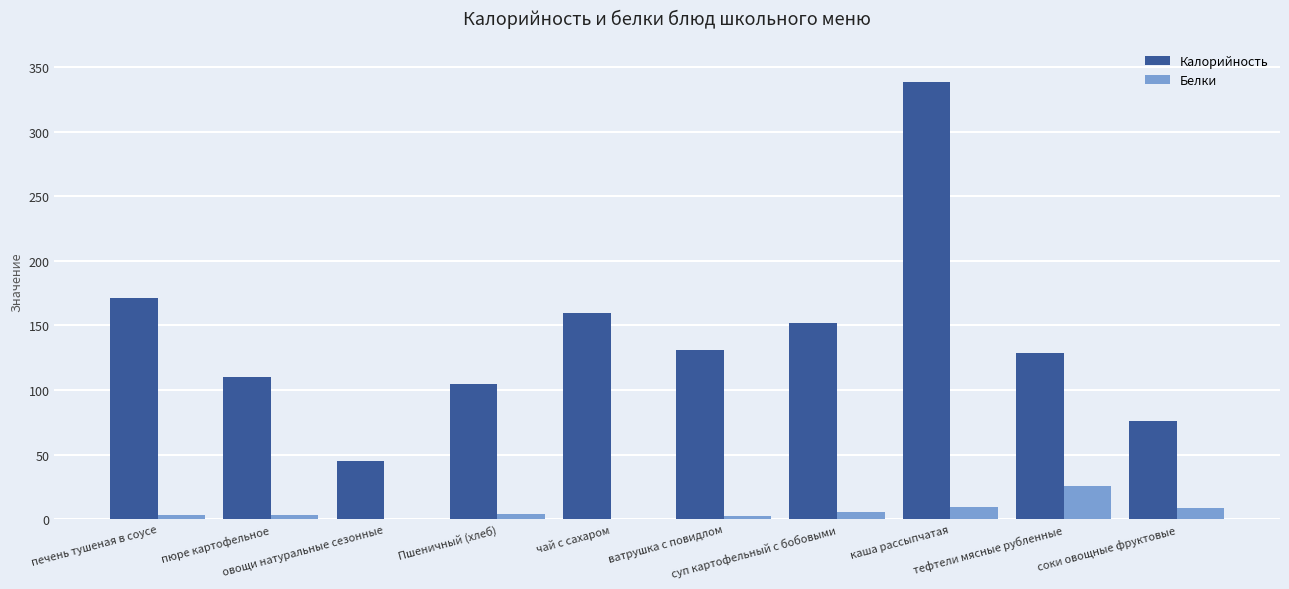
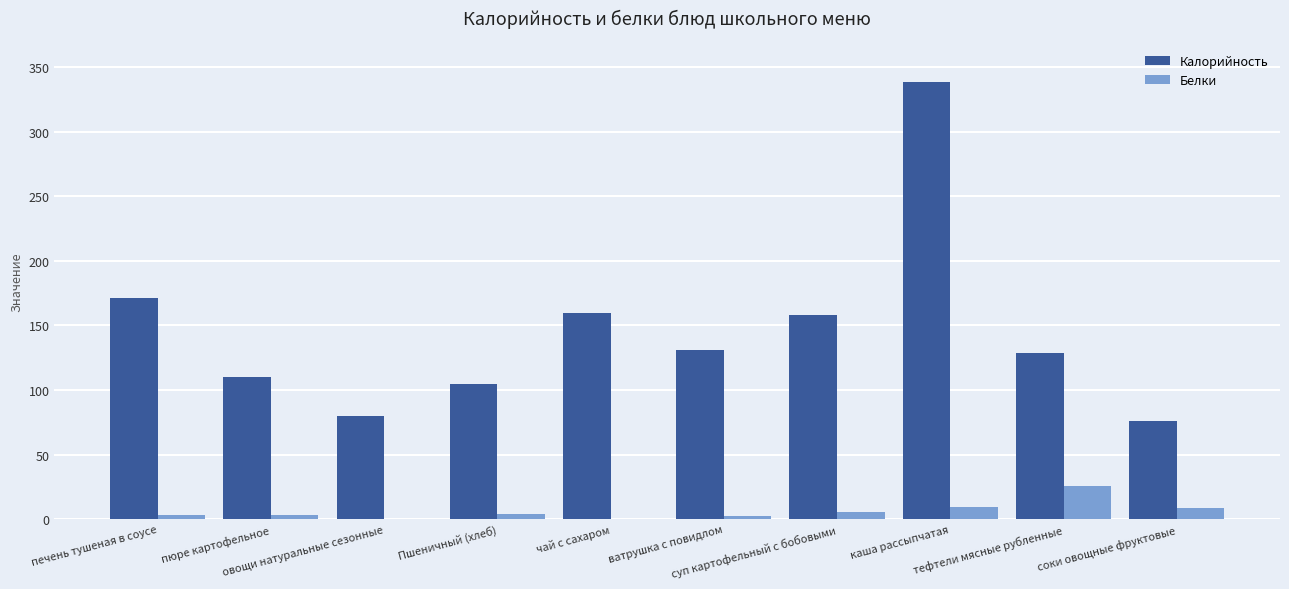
Калорийность, овощи натуральные сезонные: 45 -> 80
Калорийность, суп картофельный с бобовыми: 152 -> 158
